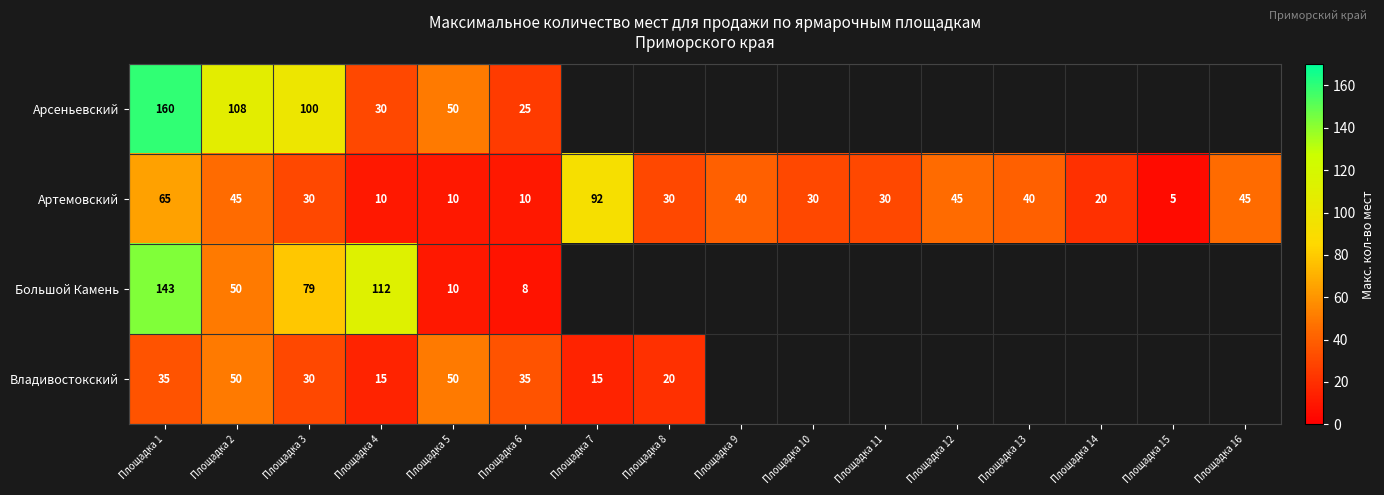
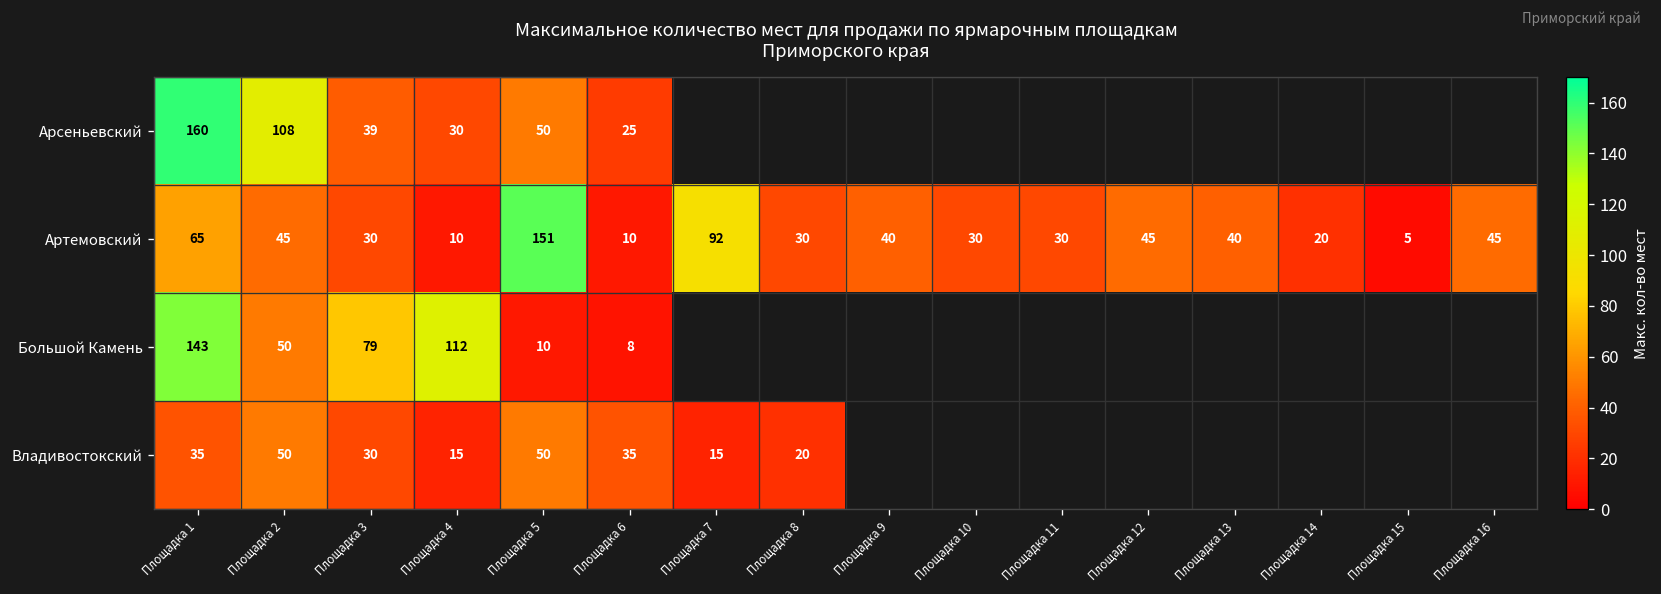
Арсеньевский, Площадка 3: 100 -> 39
Артемовский, Площадка 5: 10 -> 151
